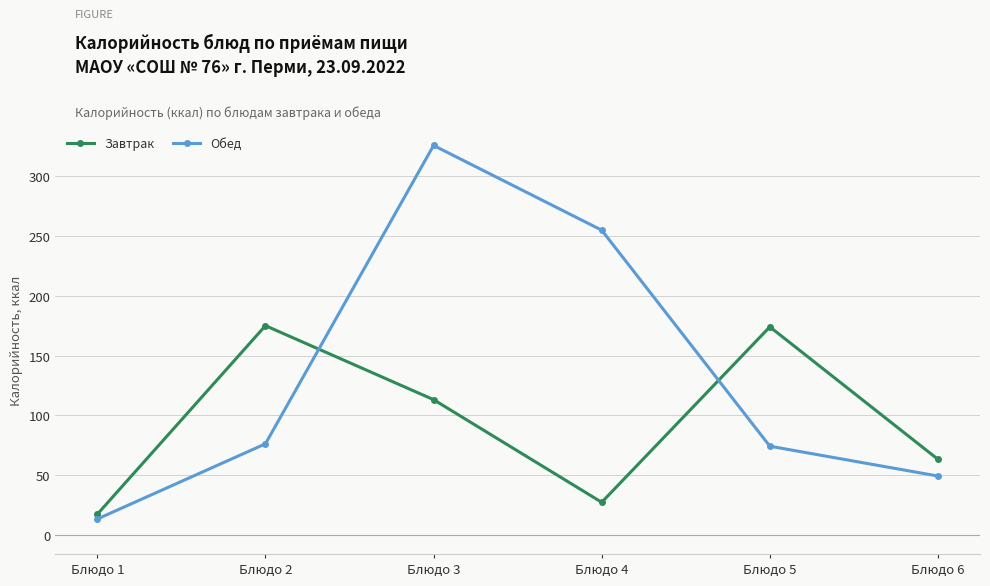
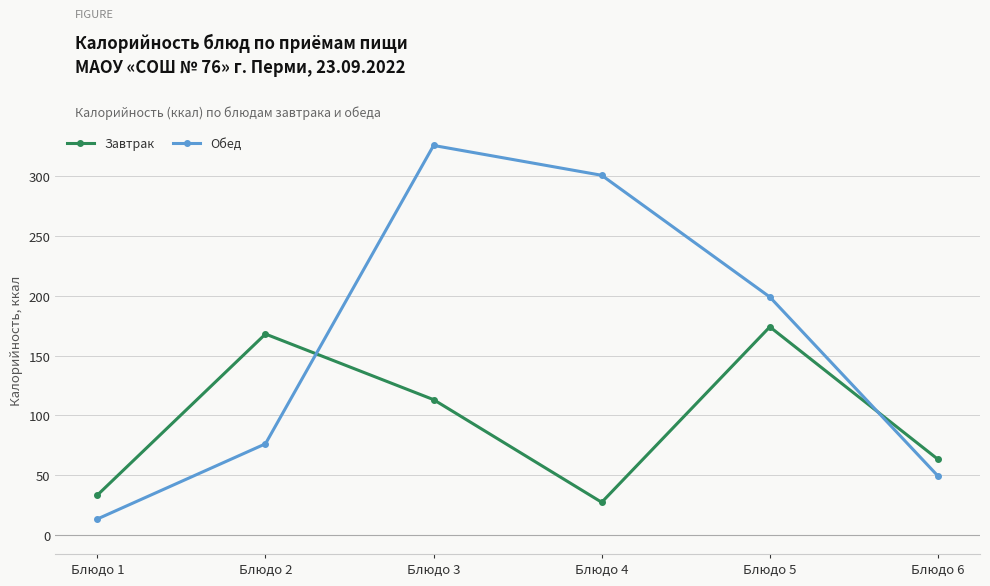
Завтрак, Блюдо 1: 17 -> 33
Завтрак, Блюдо 2: 175 -> 168
Обед, Блюдо 4: 255 -> 301
Обед, Блюдо 5: 74 -> 199
